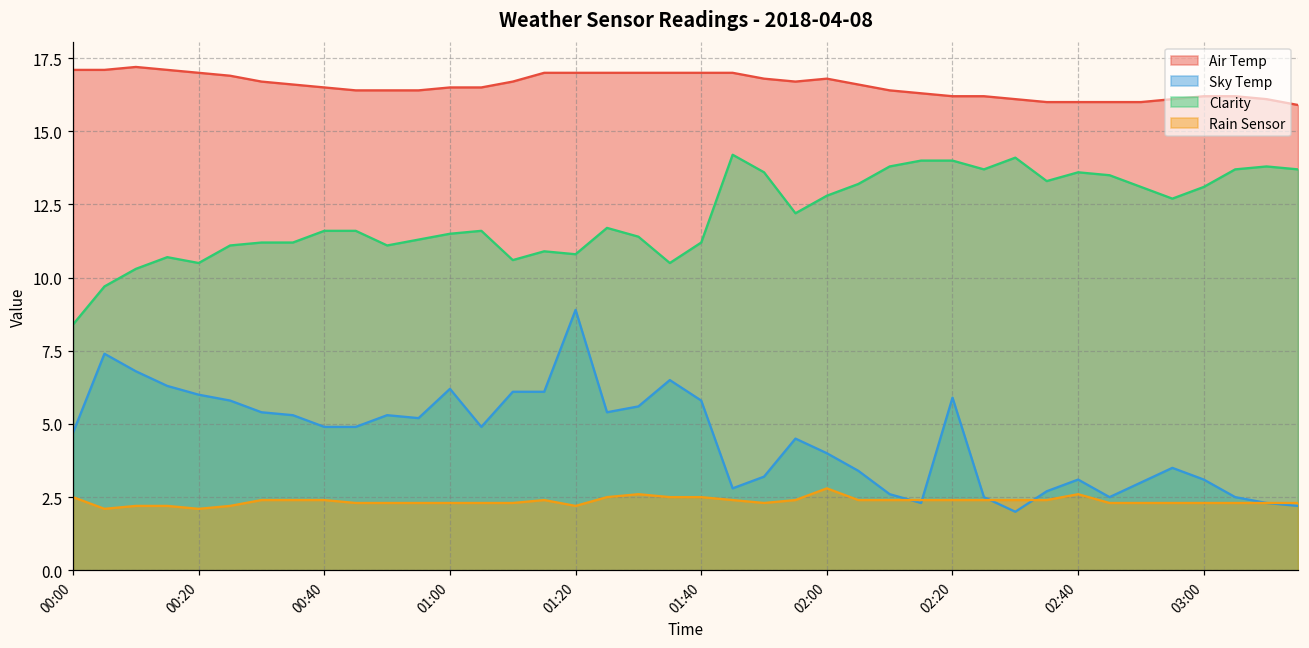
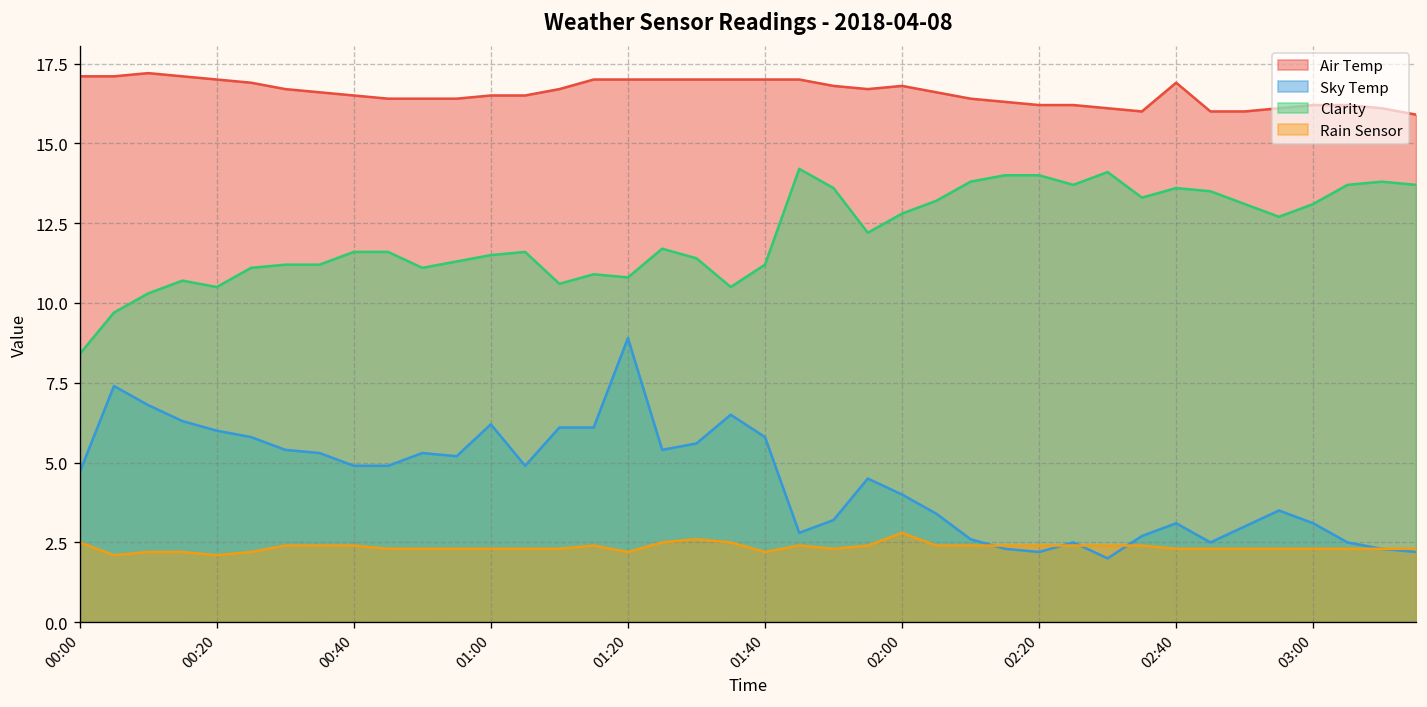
Rain Sensor, 01:40: 2.5 -> 2.2
Sky Temp, 02:20: 5.9 -> 2.2
Air Temp, 02:40: 16.0 -> 16.9
Rain Sensor, 02:40: 2.6 -> 2.3
